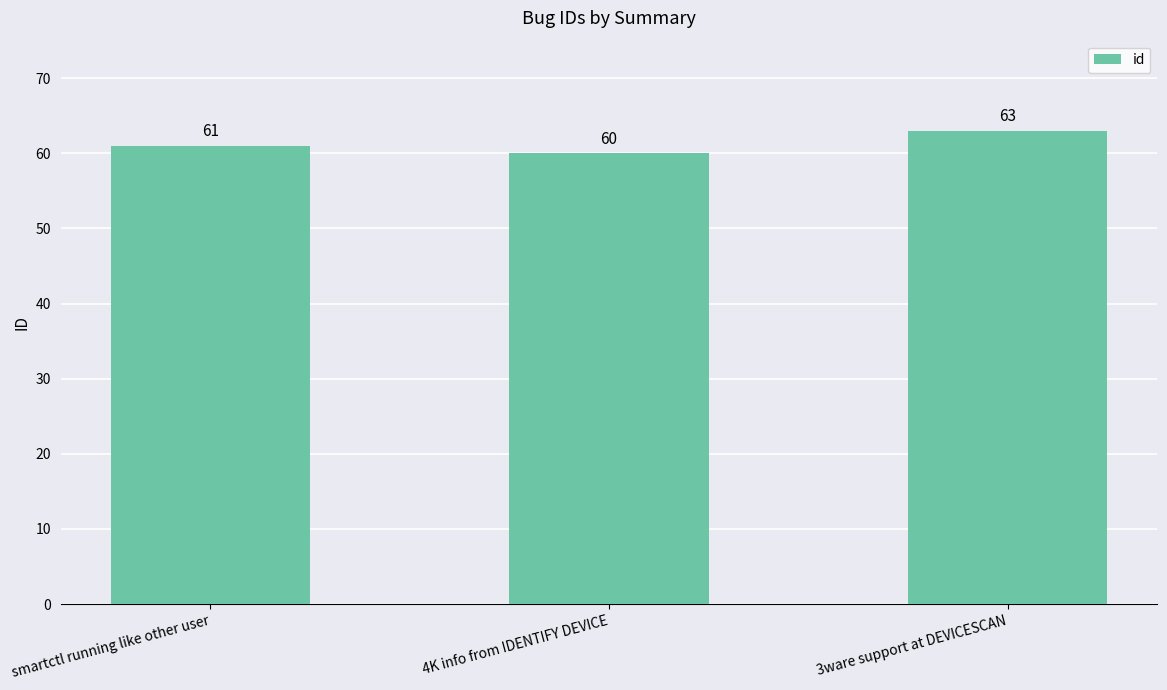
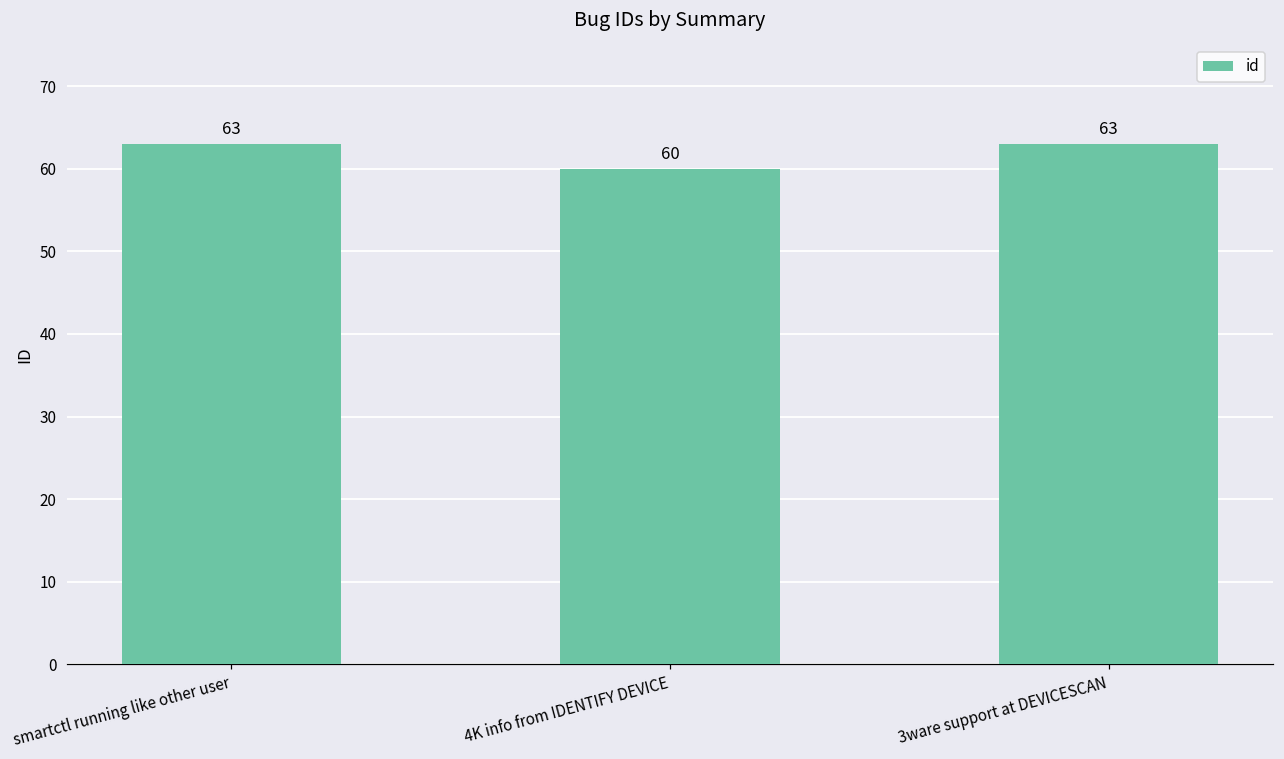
smartctl running like other user: 61 -> 63
